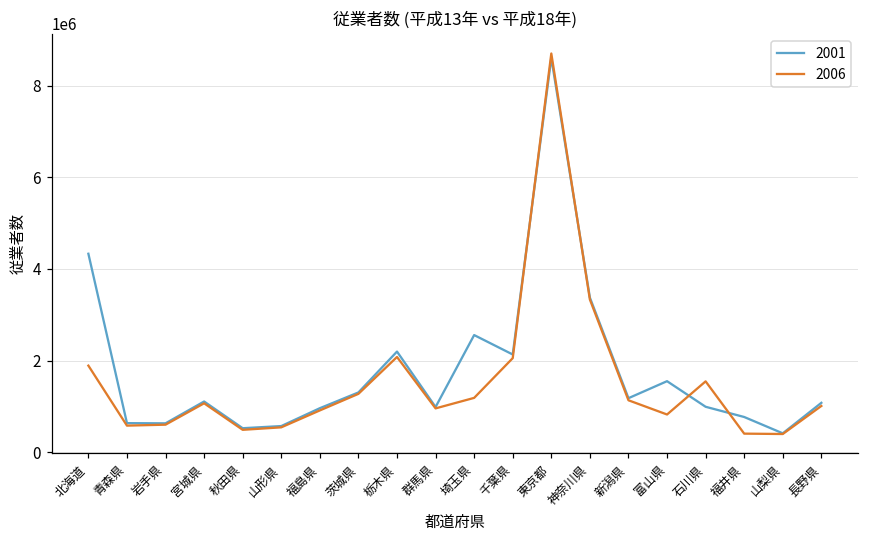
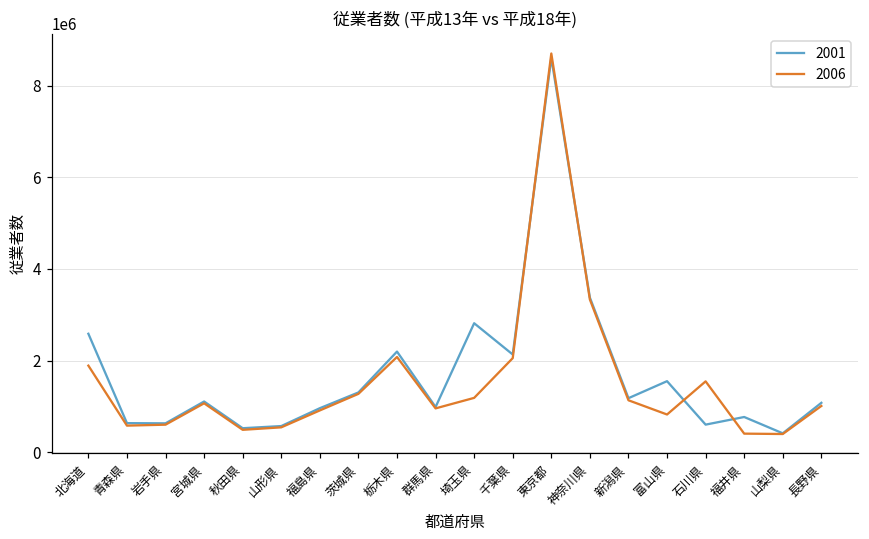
2001, 北海道: 4300000 -> 2600000
2001, 埼玉県: 2600000 -> 2800000
2001, 石川県: 1000000 -> 600000
